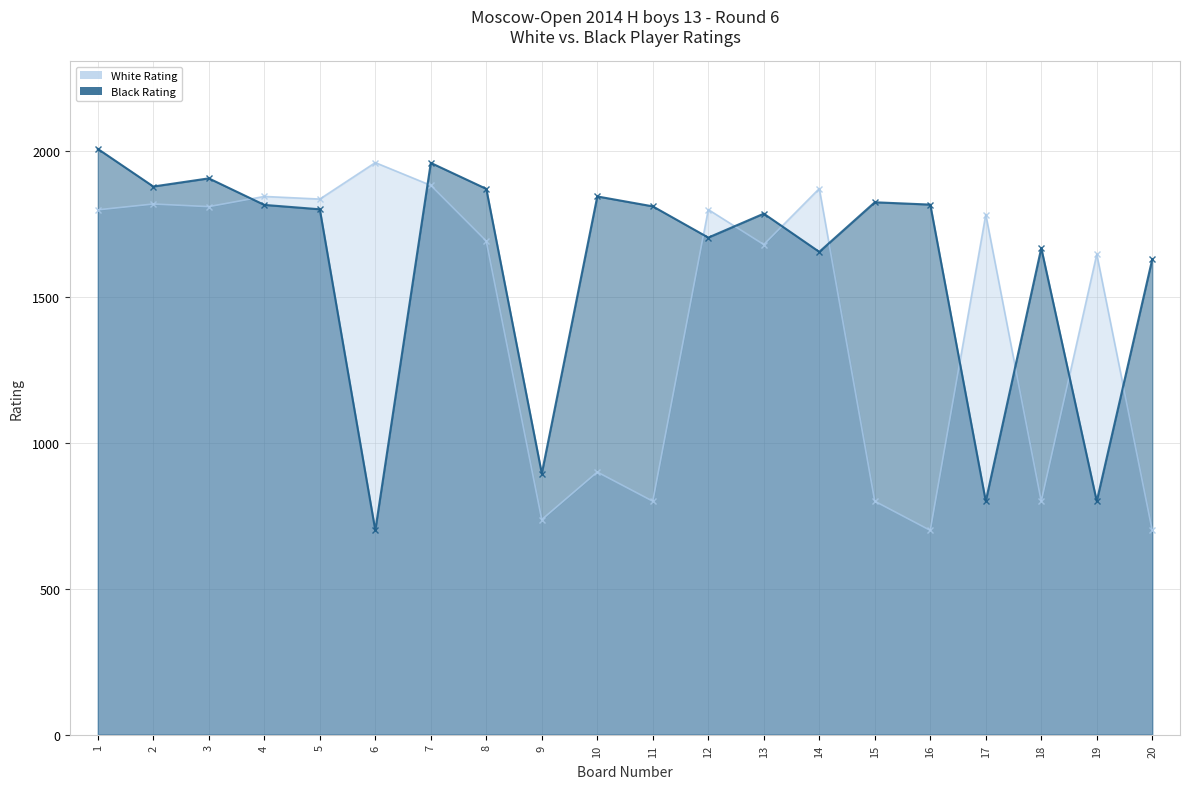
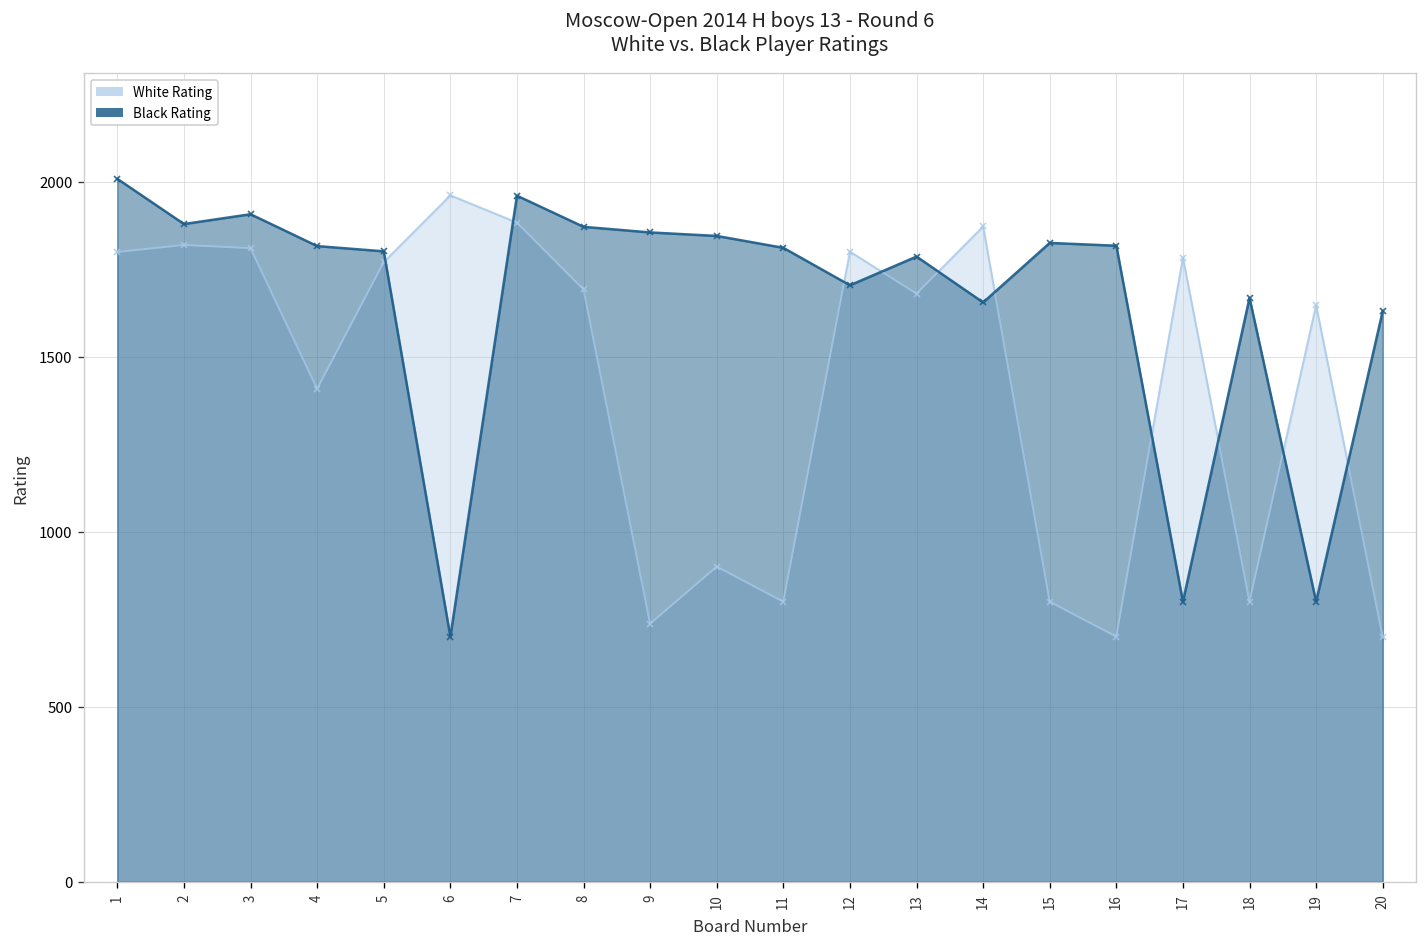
White Rating, 4: 1850 -> 1410
White Rating, 5: 1840 -> 1770
Black Rating, 9: 900 -> 1860
